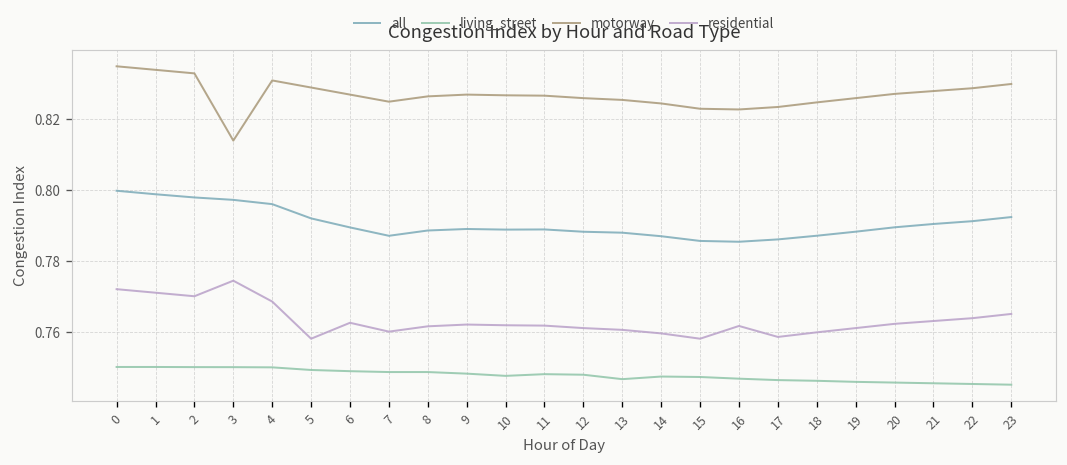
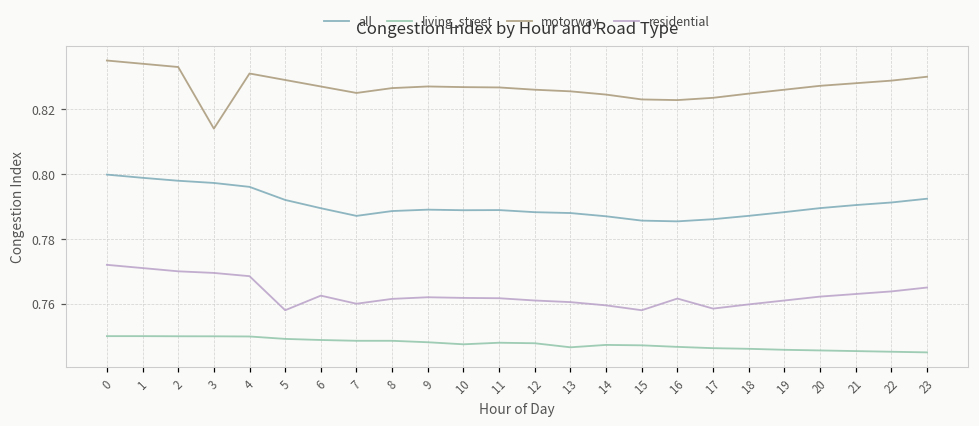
residential, 3: 0.774 -> 0.770
